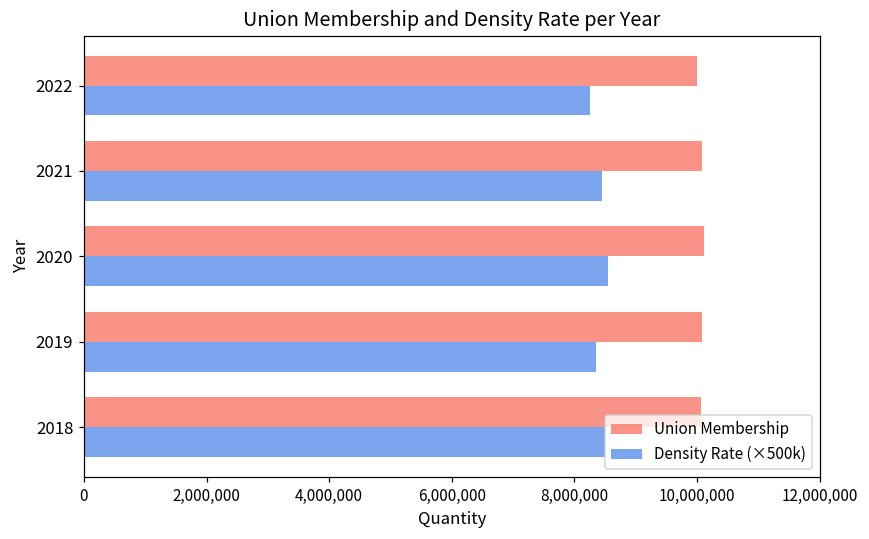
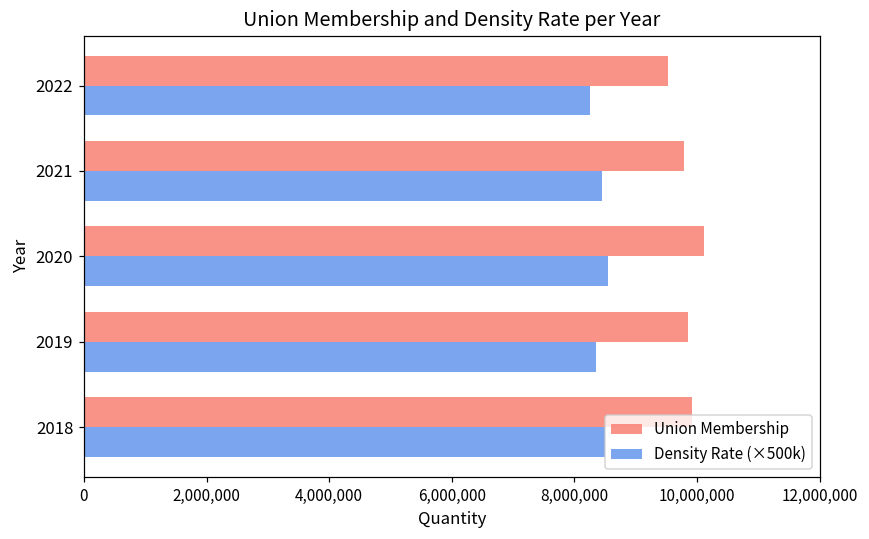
Union Membership, 2022: 10,000,000 -> 9,500,000
Union Membership, 2021: 10,100,000 -> 9,800,000
Union Membership, 2019: 10,100,000 -> 9,900,000
Union Membership, 2018: 10,100,000 -> 9,900,000
